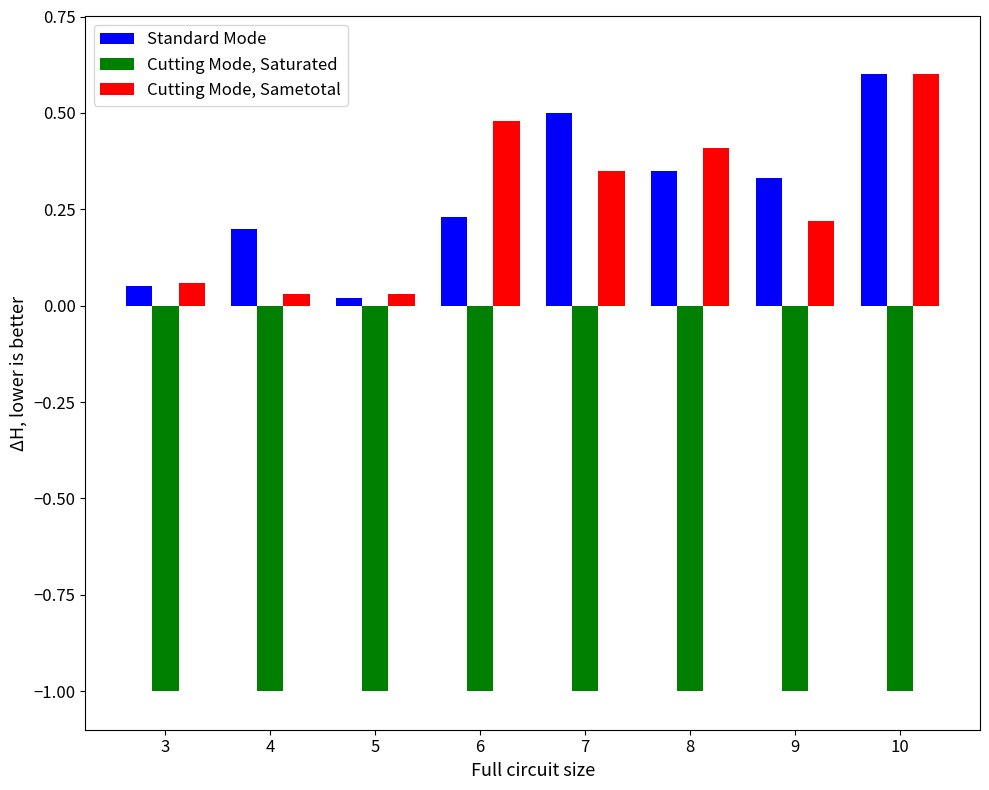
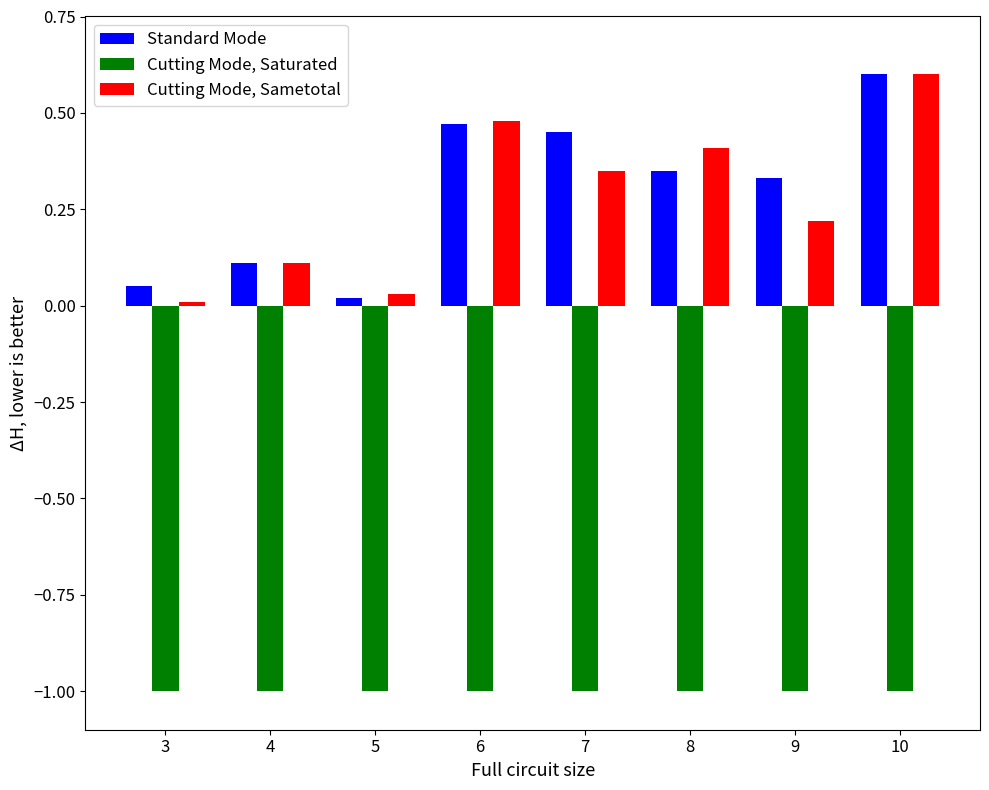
Cutting Mode, Sametotal, 3: 0.06 -> 0.01
Standard Mode, 4: 0.20 -> 0.11
Cutting Mode, Sametotal, 4: 0.03 -> 0.11
Standard Mode, 6: 0.23 -> 0.47
Standard Mode, 7: 0.50 -> 0.45
